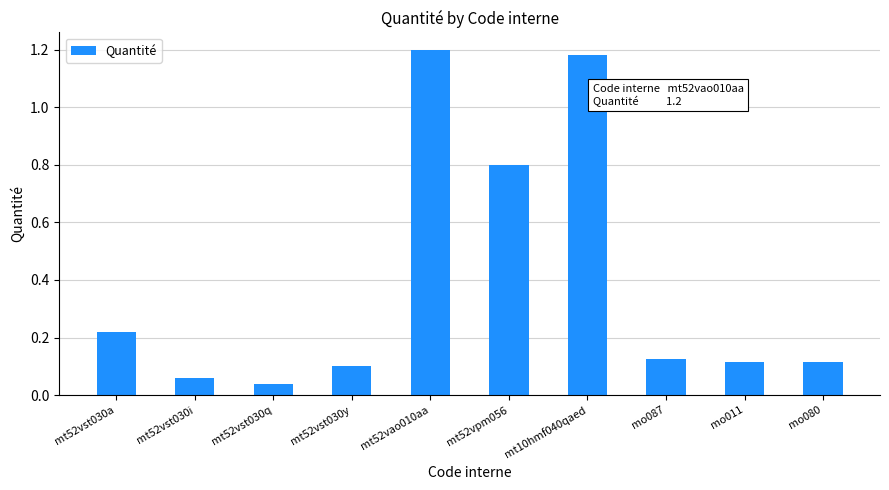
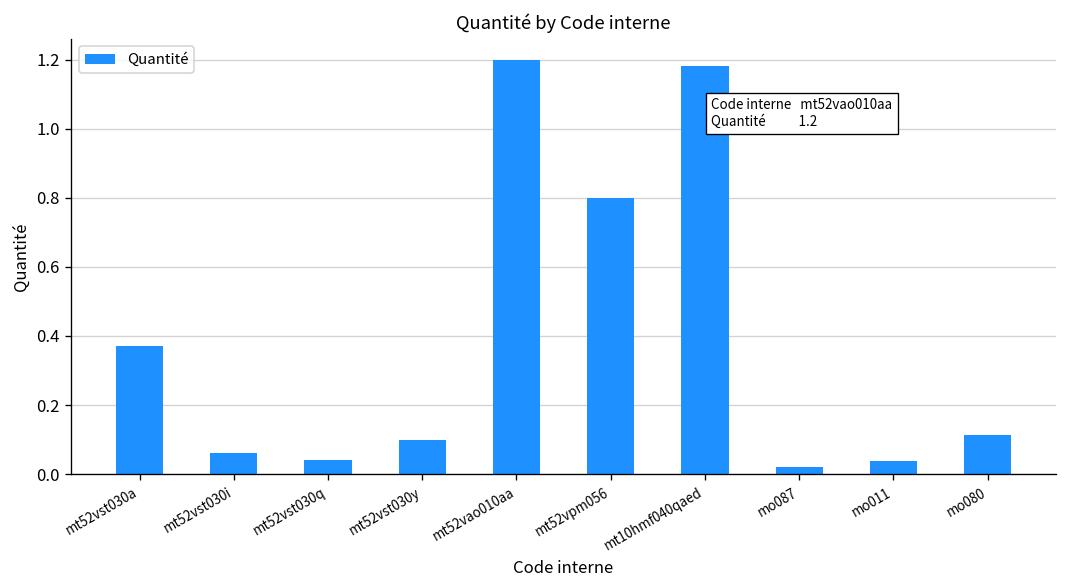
mt52vst030a: 0.22 -> 0.37
mo087: 0.13 -> 0.02
mo011: 0.11 -> 0.04
